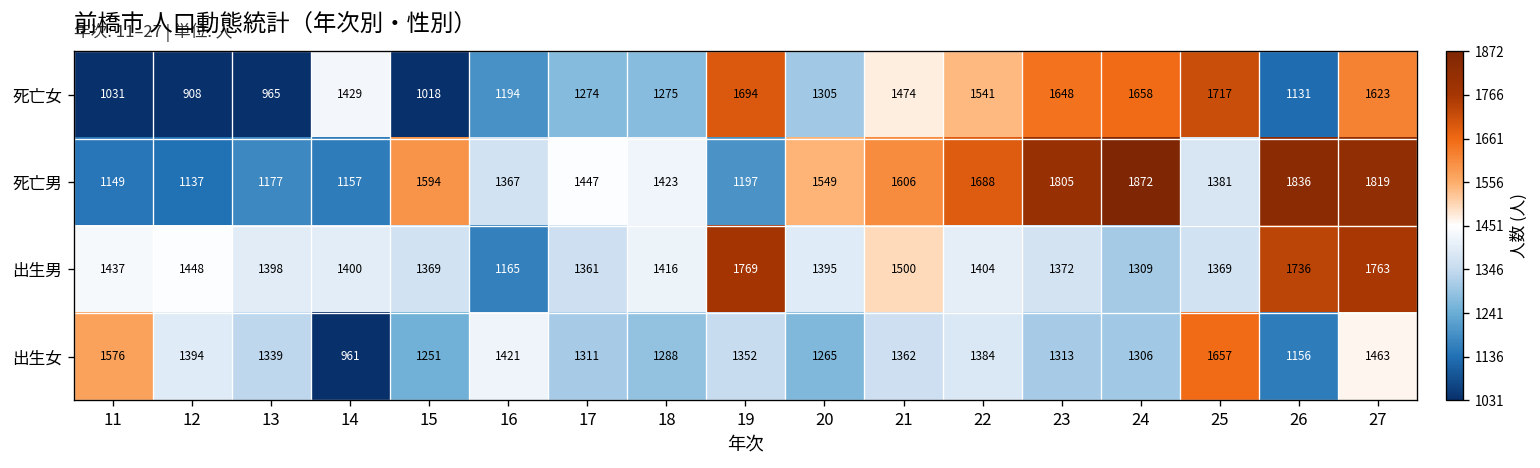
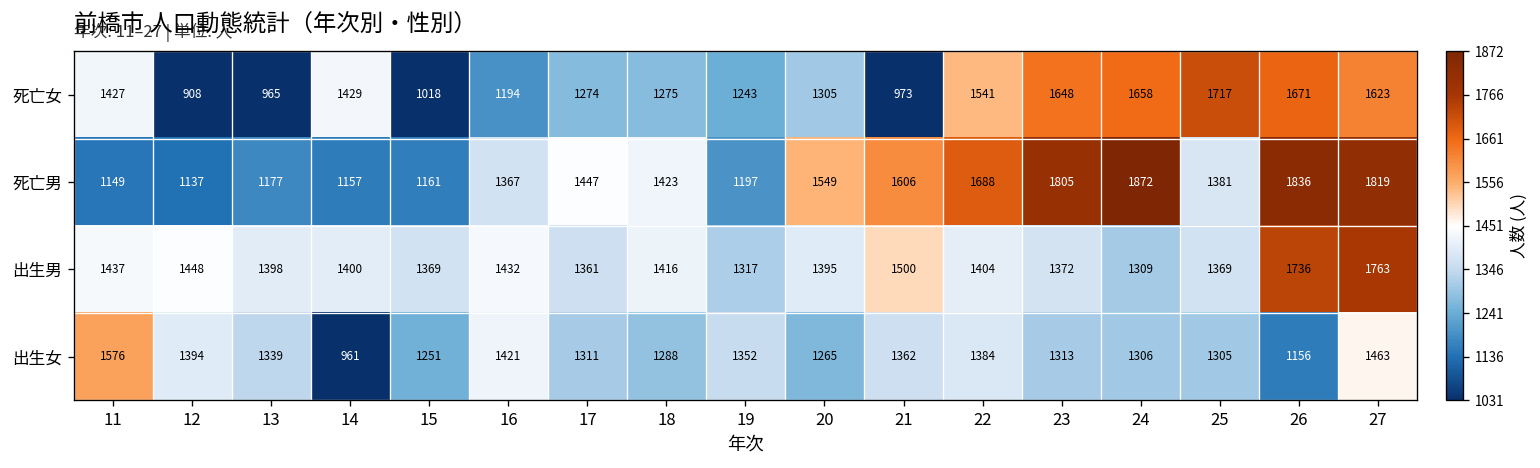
死亡女, 11: 1031 -> 1427
死亡女, 19: 1694 -> 1243
死亡女, 21: 1474 -> 973
死亡女, 26: 1131 -> 1671
死亡男, 15: 1594 -> 1161
出生男, 16: 1165 -> 1432
出生男, 19: 1769 -> 1317
出生女, 25: 1657 -> 1305
